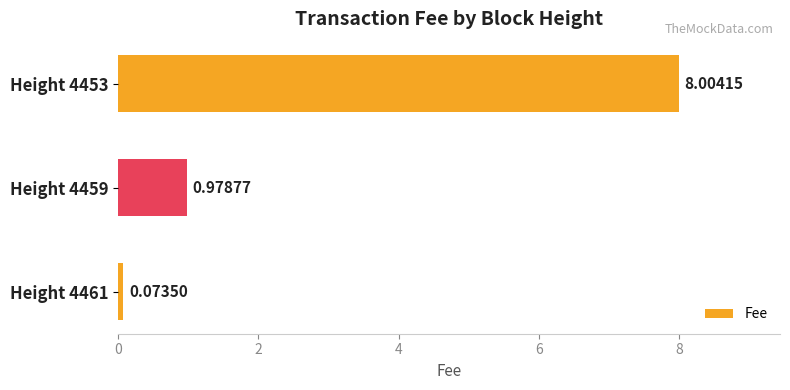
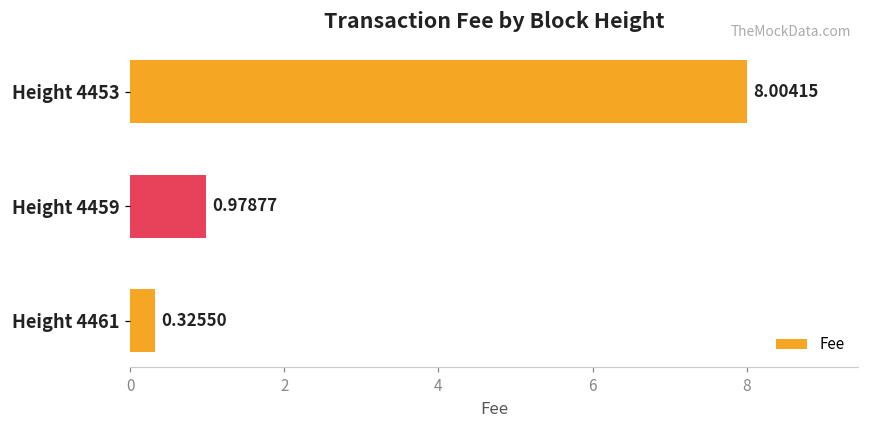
Height 4461: 0.07350 -> 0.32550
